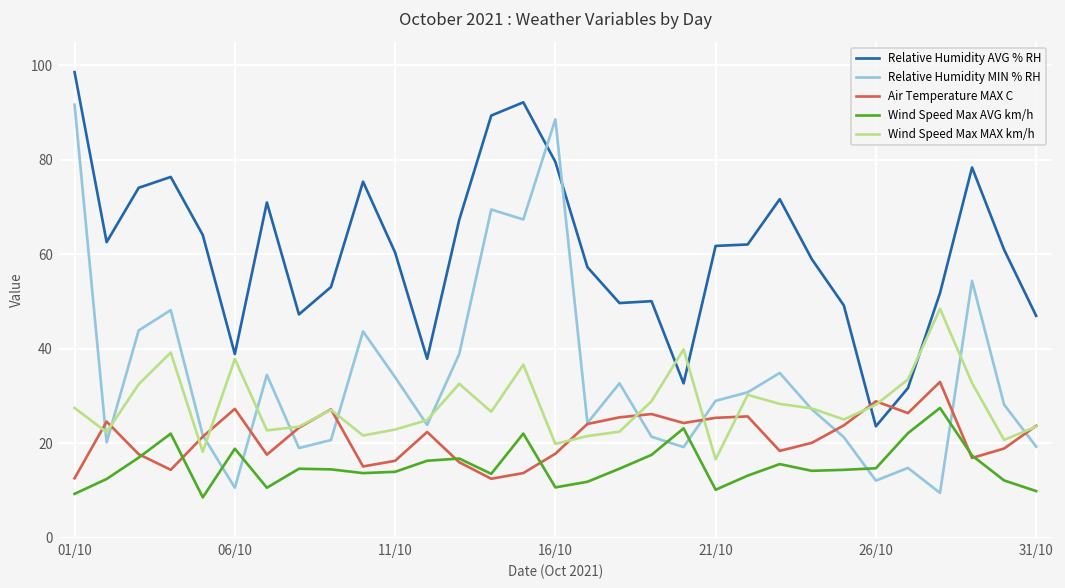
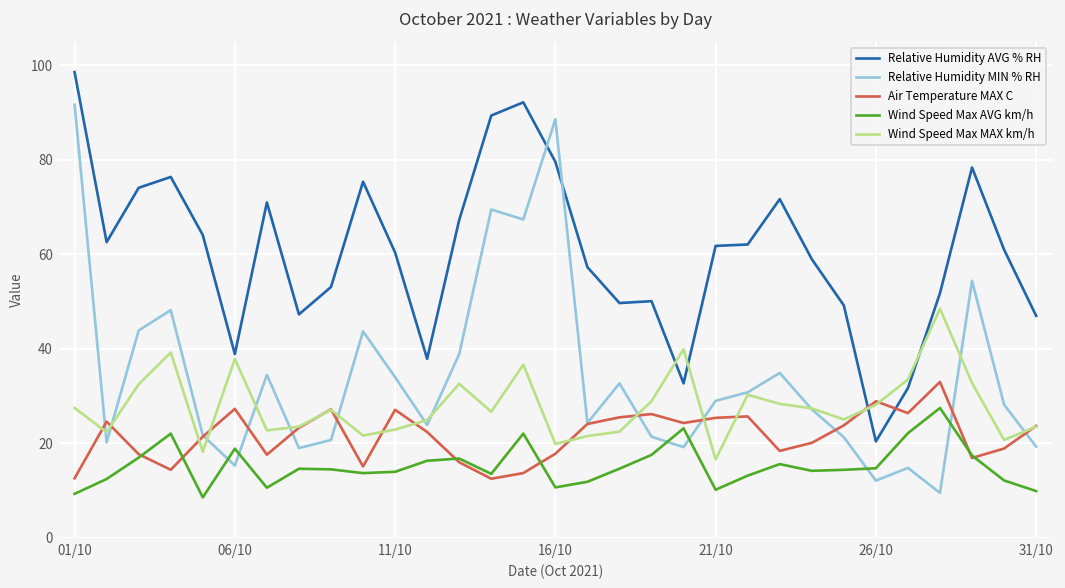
Relative Humidity MIN % RH, 06/10: 11 -> 15
Air Temperature MAX C, 11/10: 16 -> 27
Relative Humidity AVG % RH, 26/10: 24 -> 20
